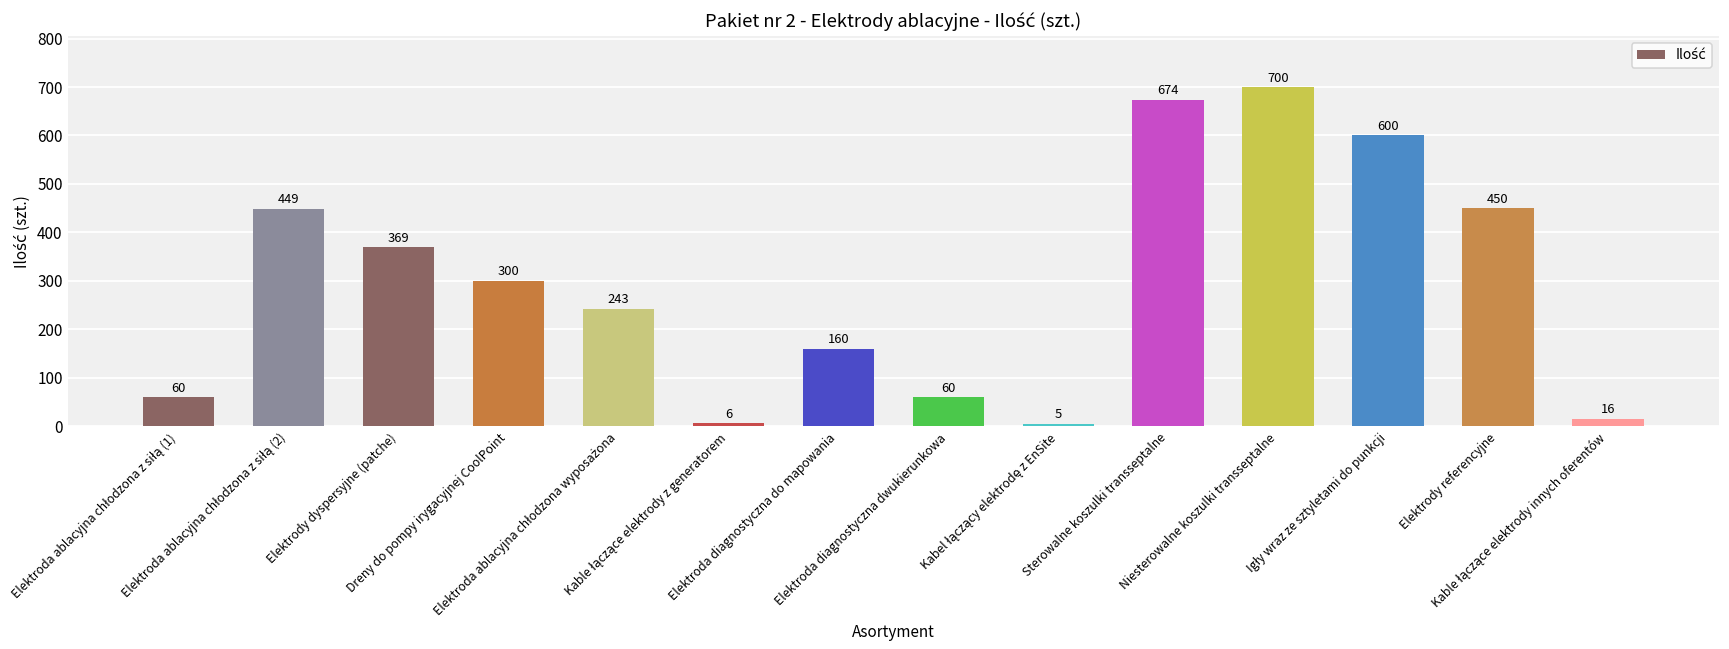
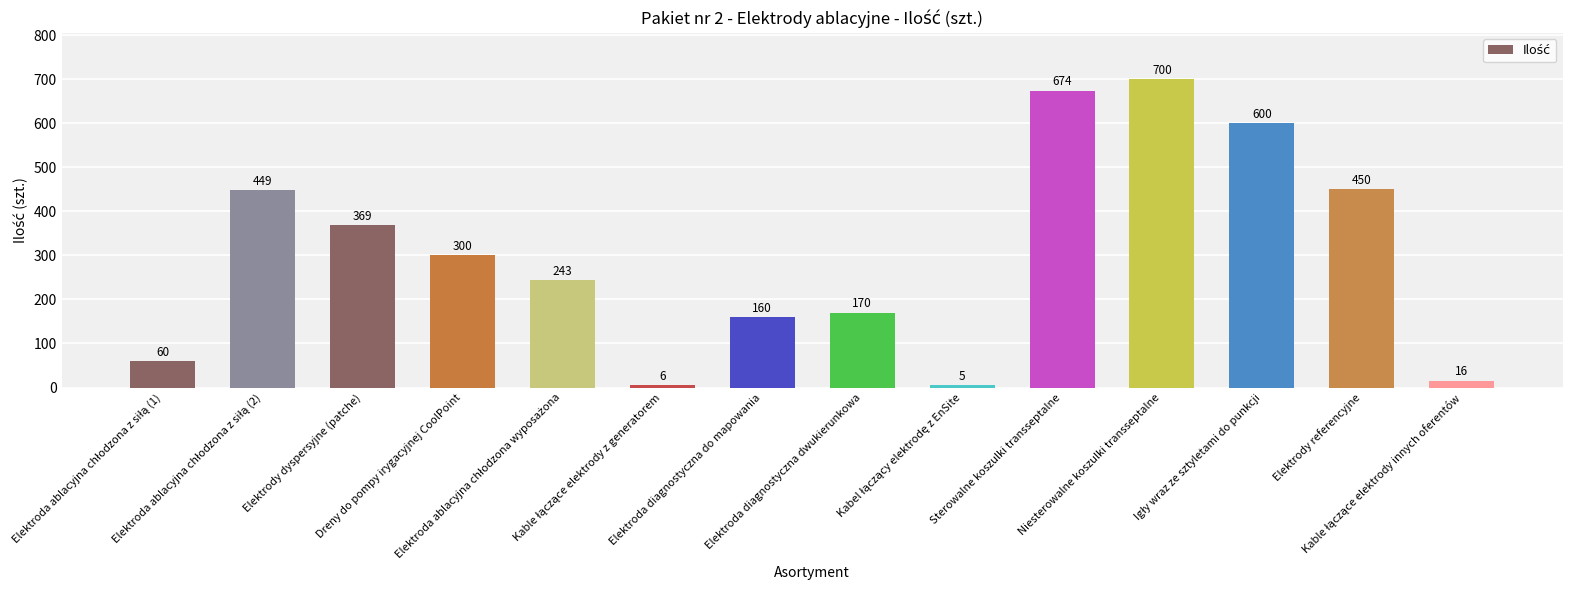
Elektroda diagnostyczna dwukierunkowa: 60 -> 170
